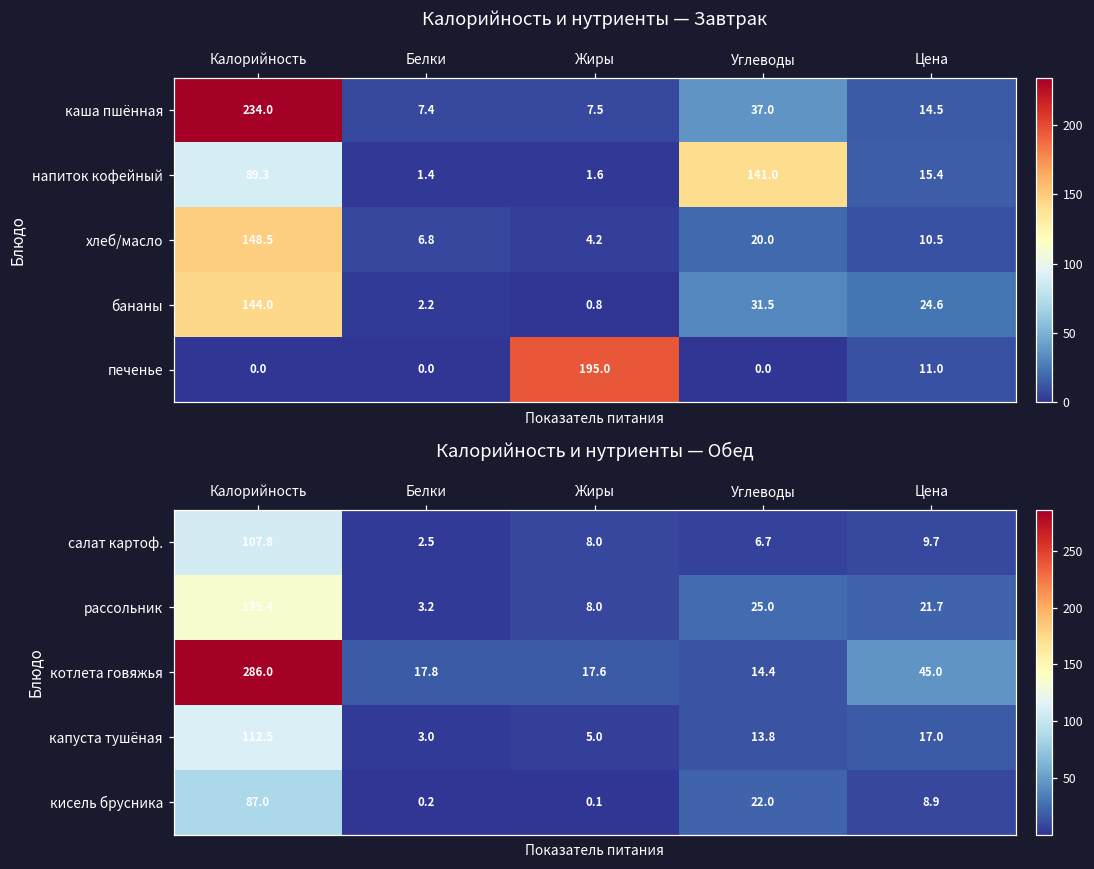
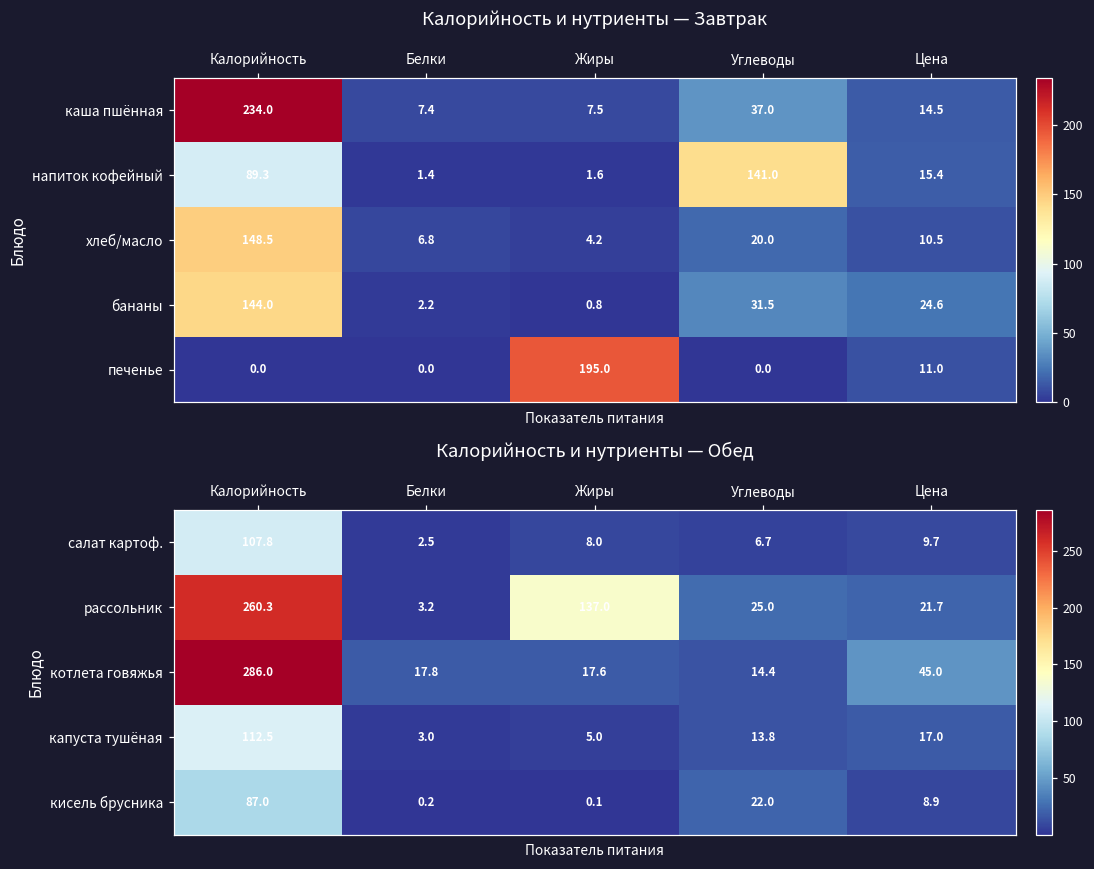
Калорийность и нутриенты — Обед, рассольник, Калорийность: 135.4 -> 260.3
Калорийность и нутриенты — Обед, рассольник, Жиры: 8.0 -> 137.0
